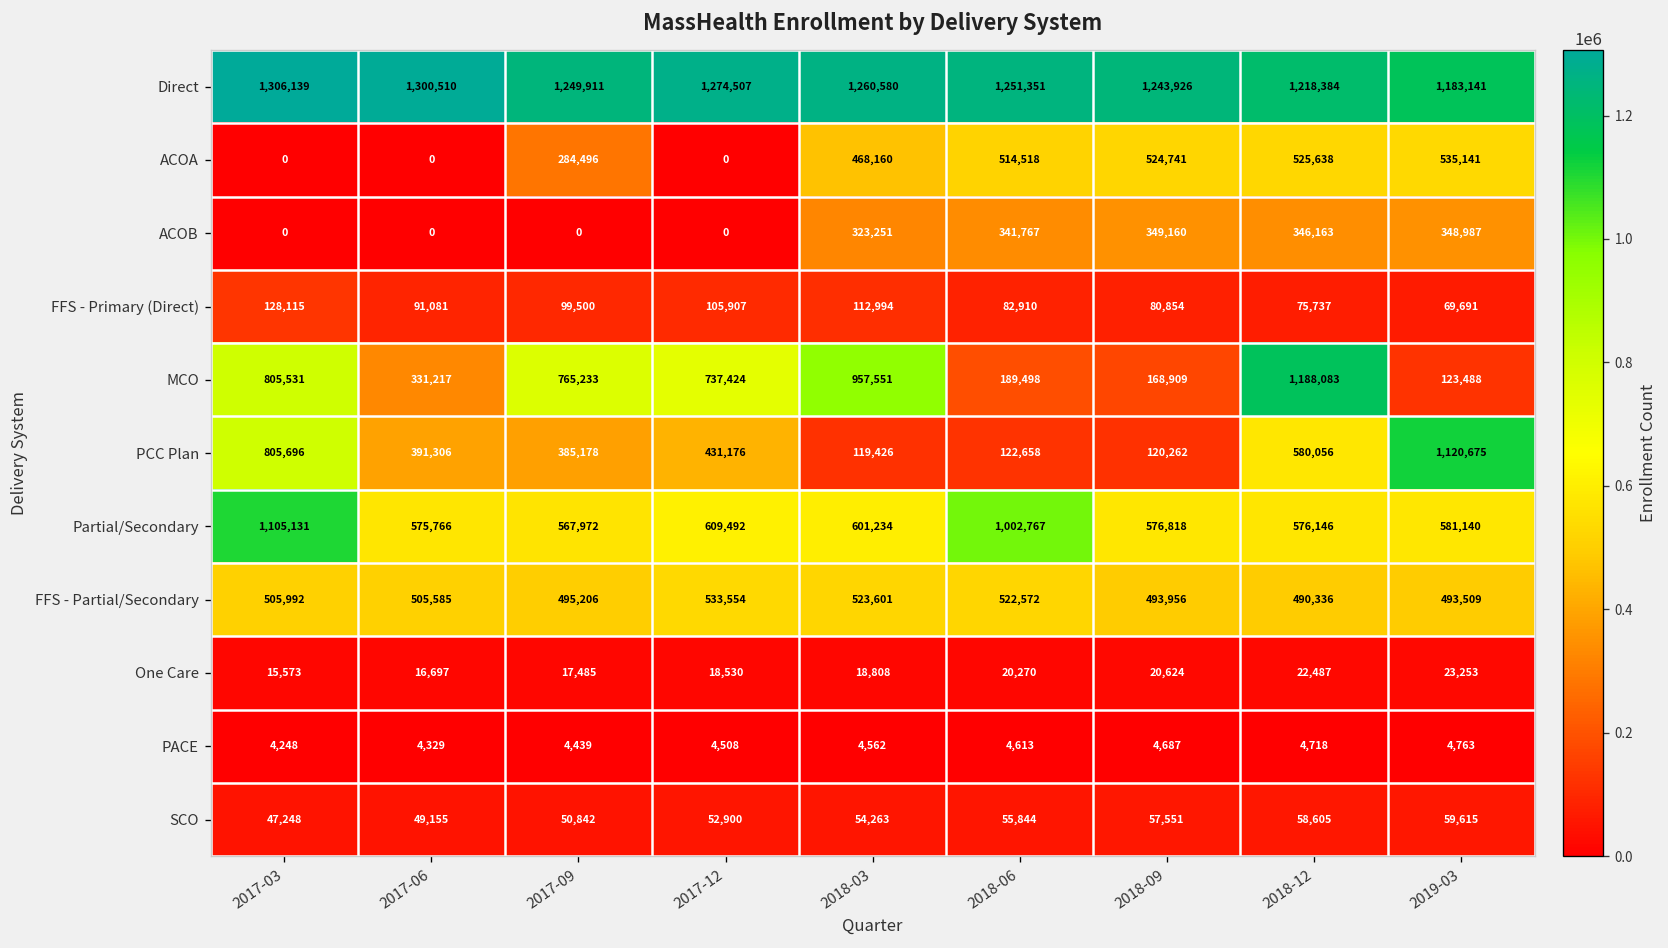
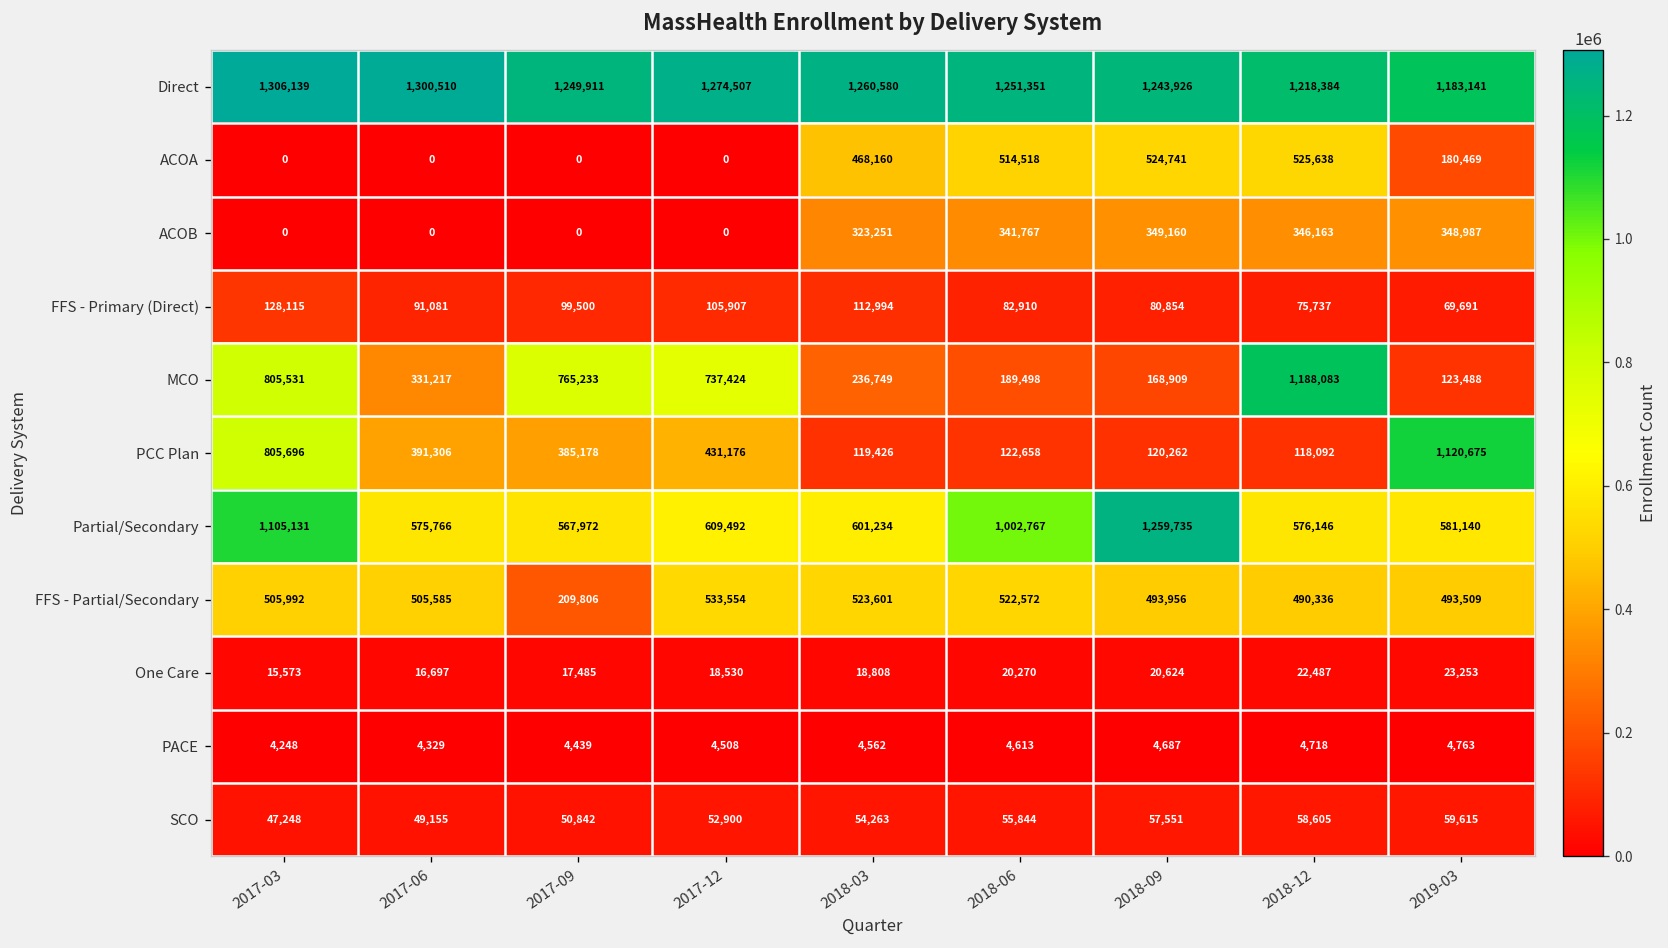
ACOA, 2017-09: 284,496 -> 0
ACOA, 2019-03: 535,141 -> 180,469
MCO, 2018-03: 957,551 -> 236,749
PCC Plan, 2018-12: 580,056 -> 118,092
Partial/Secondary, 2018-09: 576,818 -> 1,259,735
FFS - Partial/Secondary, 2017-09: 495,206 -> 209,806
